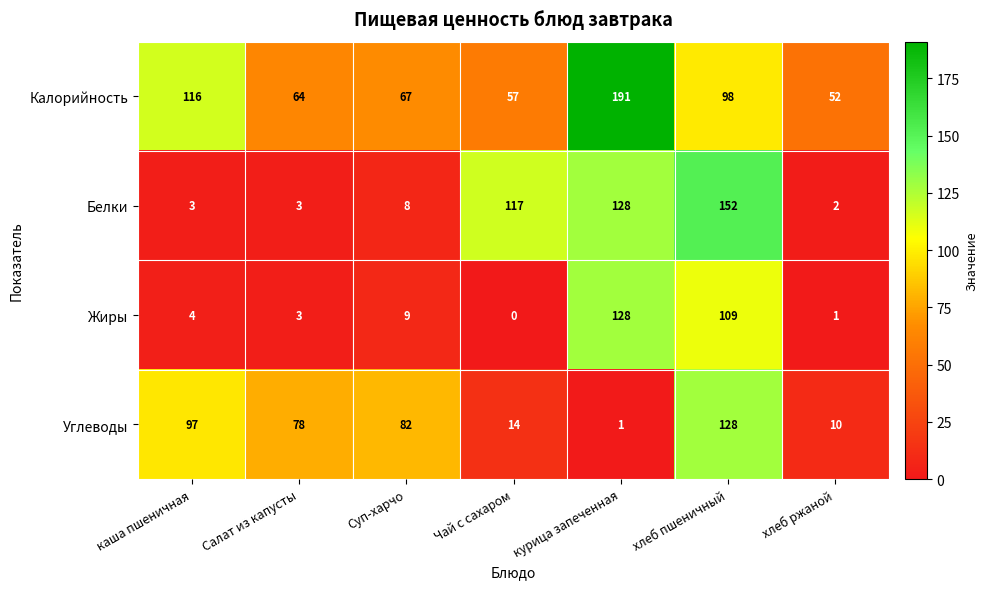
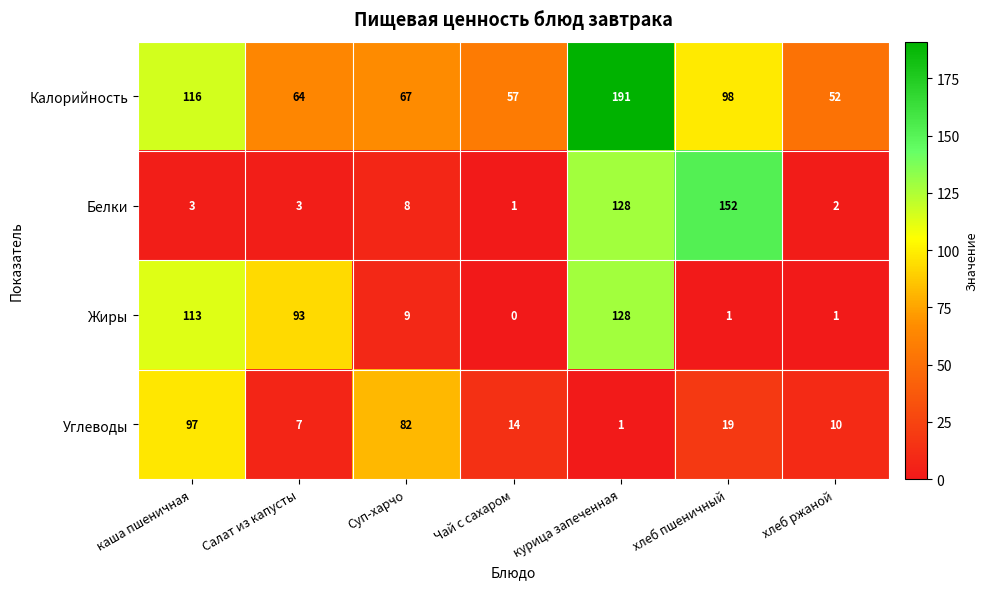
Белки, Чай с сахаром: 117 -> 1
Жиры, каша пшеничная: 4 -> 113
Жиры, Салат из капусты: 3 -> 93
Жиры, хлеб пшеничный: 109 -> 1
Углеводы, Салат из капусты: 78 -> 7
Углеводы, хлеб пшеничный: 128 -> 19
